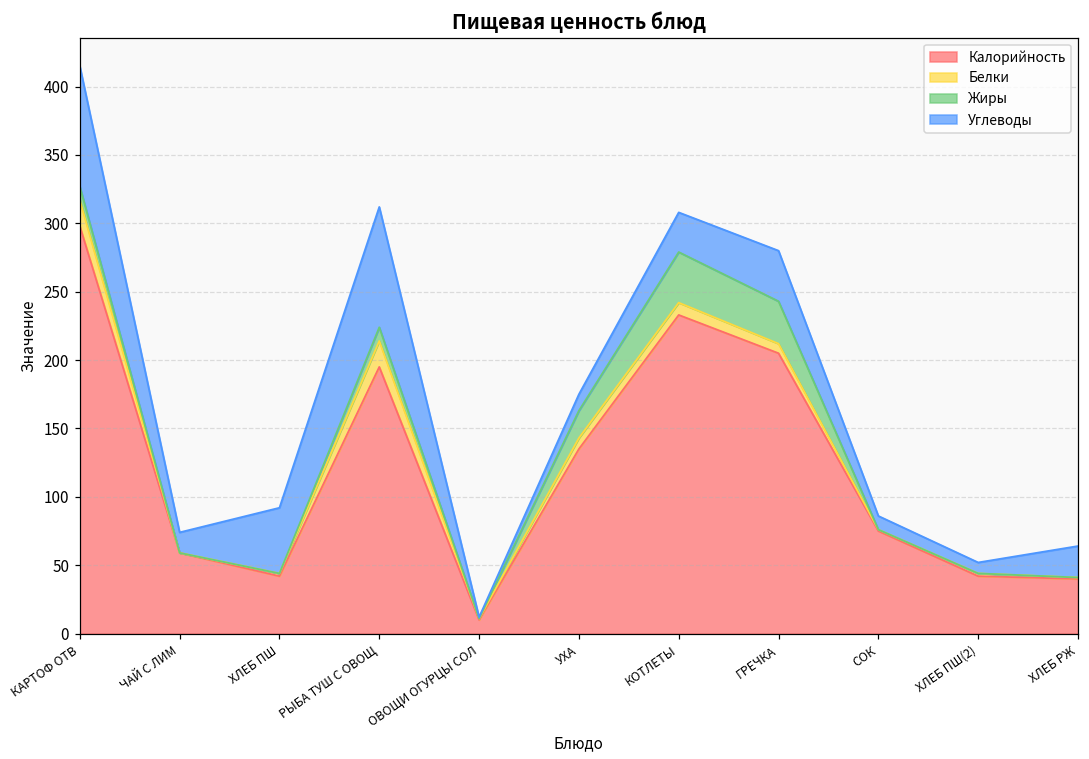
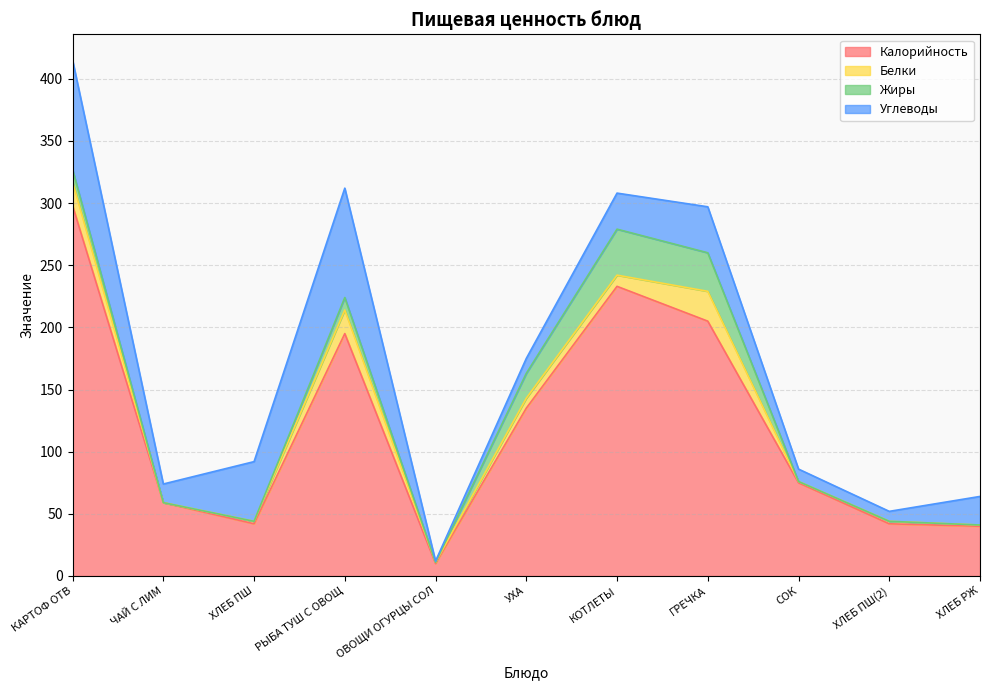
Белки, ГРЕЧКА: 7 -> 24
